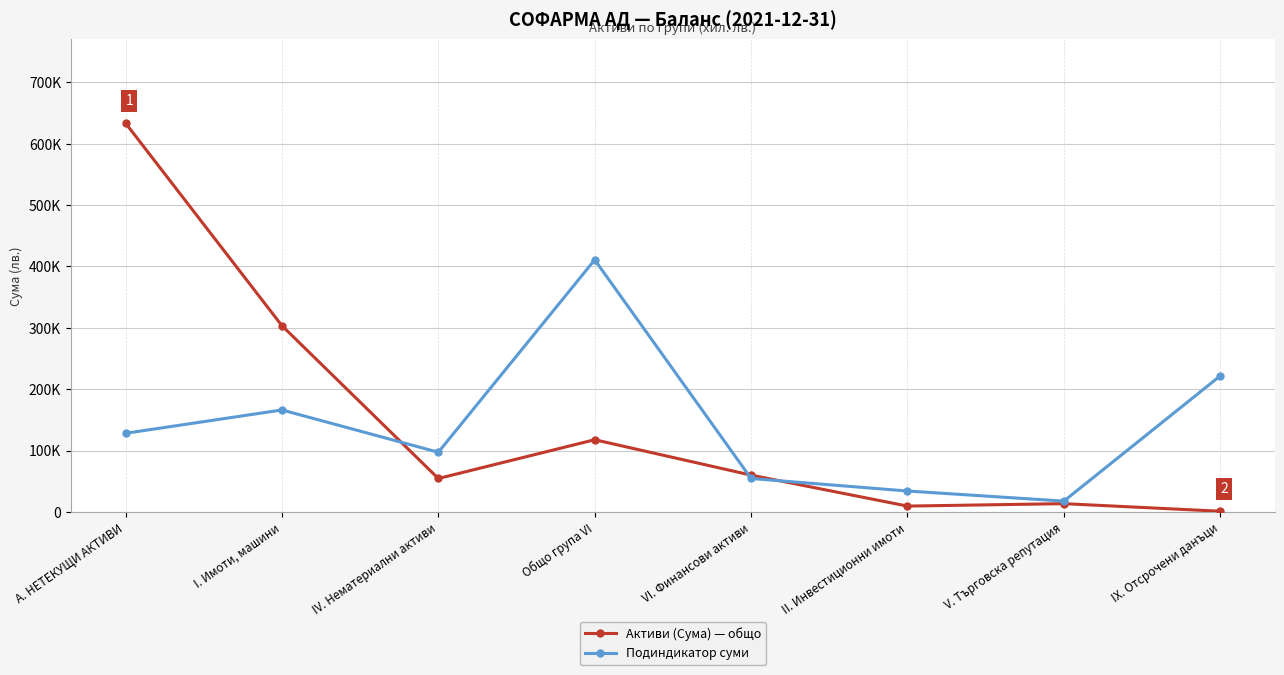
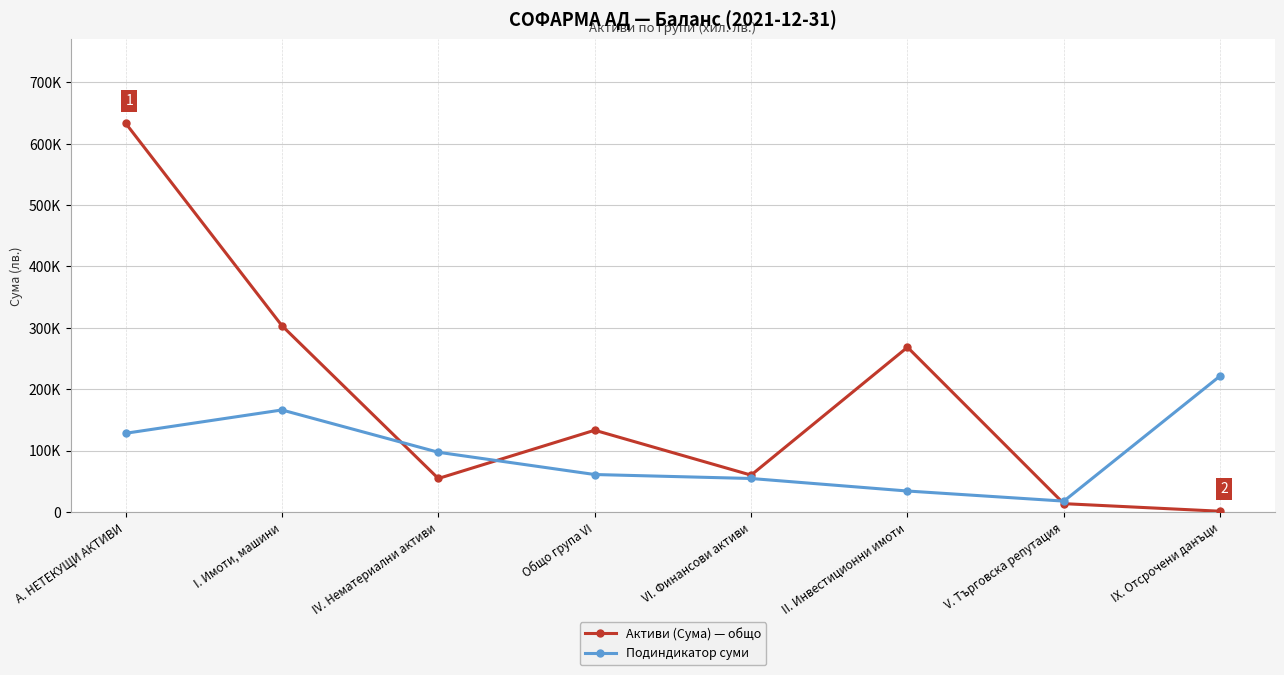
Активи (Сума) — общо, Общо група VI: 120000 -> 130000
Подиндикатор суми, Общо група VI: 410000 -> 60000
Активи (Сума) — общо, II. Инвестиционни имоти: 10000 -> 270000
